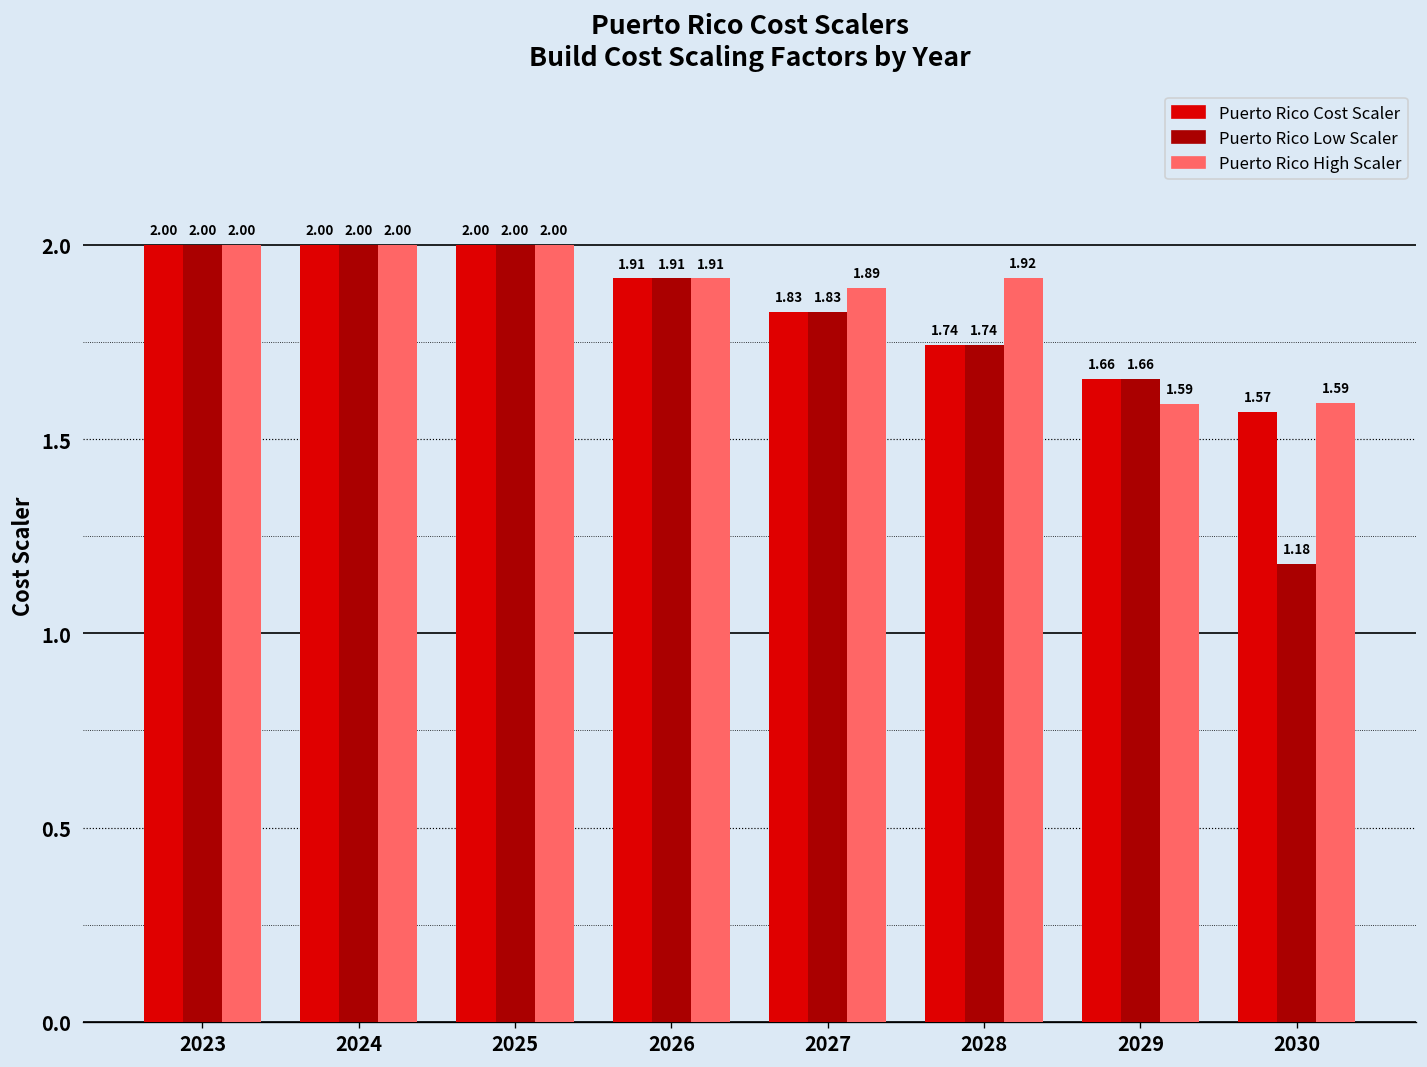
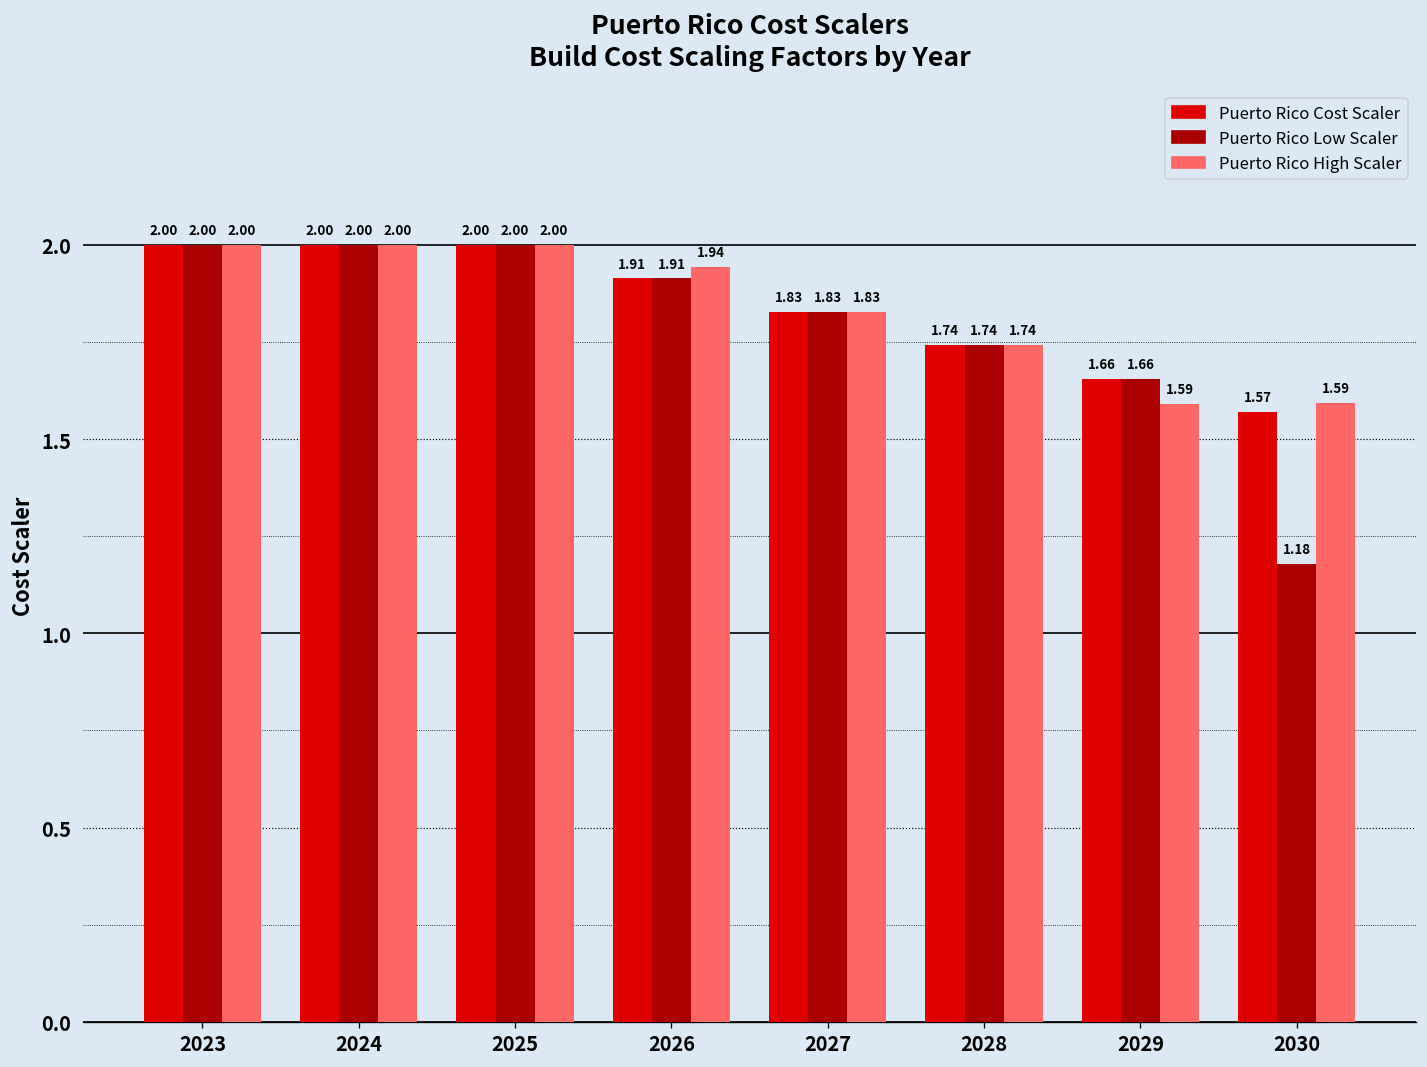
Puerto Rico High Scaler, 2026: 1.91 -> 1.94
Puerto Rico High Scaler, 2027: 1.89 -> 1.83
Puerto Rico High Scaler, 2028: 1.92 -> 1.74
